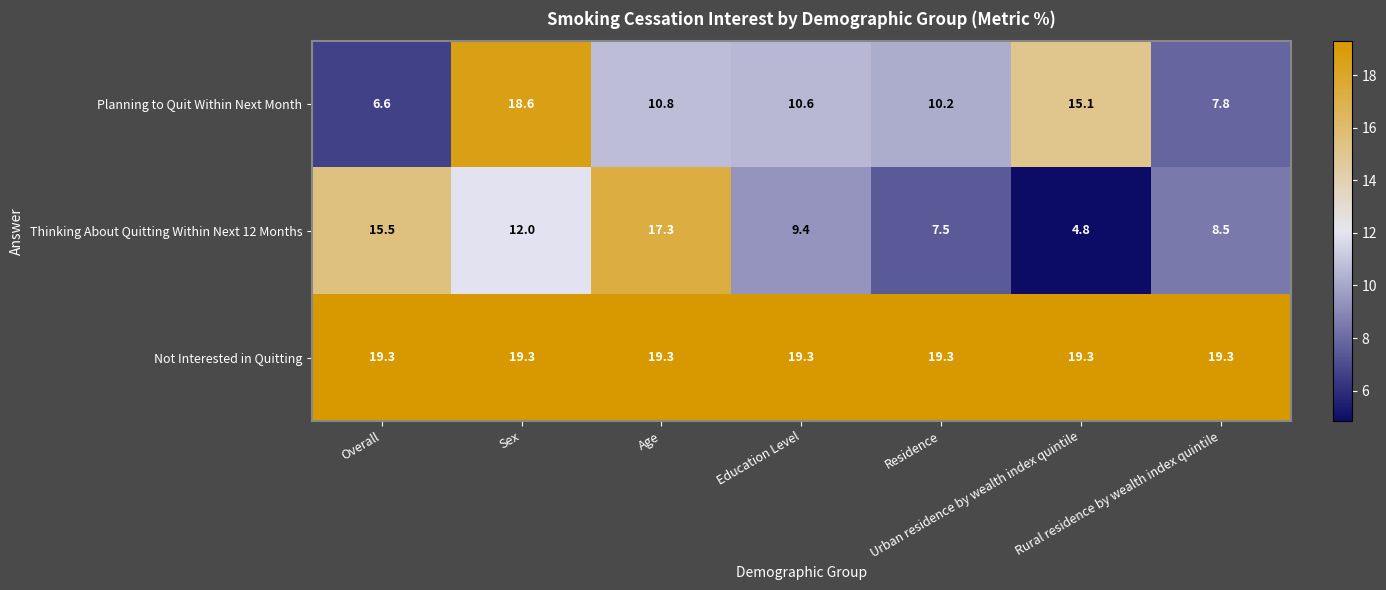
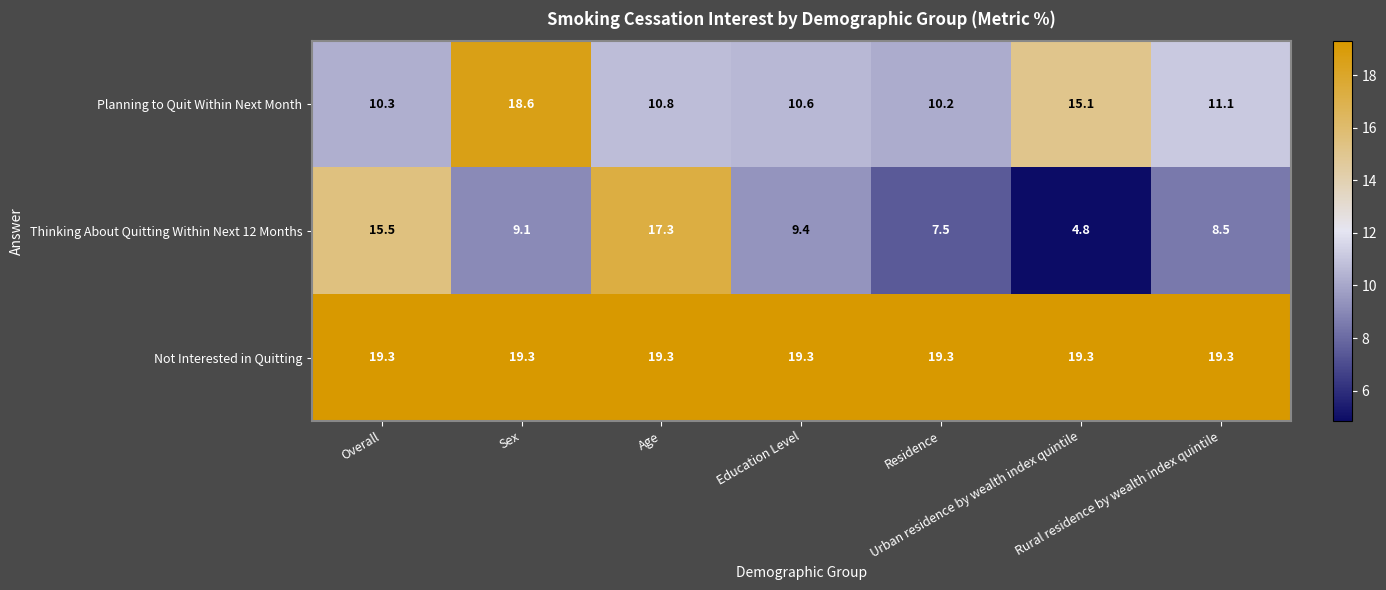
Planning to Quit Within Next Month, Overall: 6.6 -> 10.3
Planning to Quit Within Next Month, Rural residence by wealth index quintile: 7.8 -> 11.1
Thinking About Quitting Within Next 12 Months, Sex: 12.0 -> 9.1
